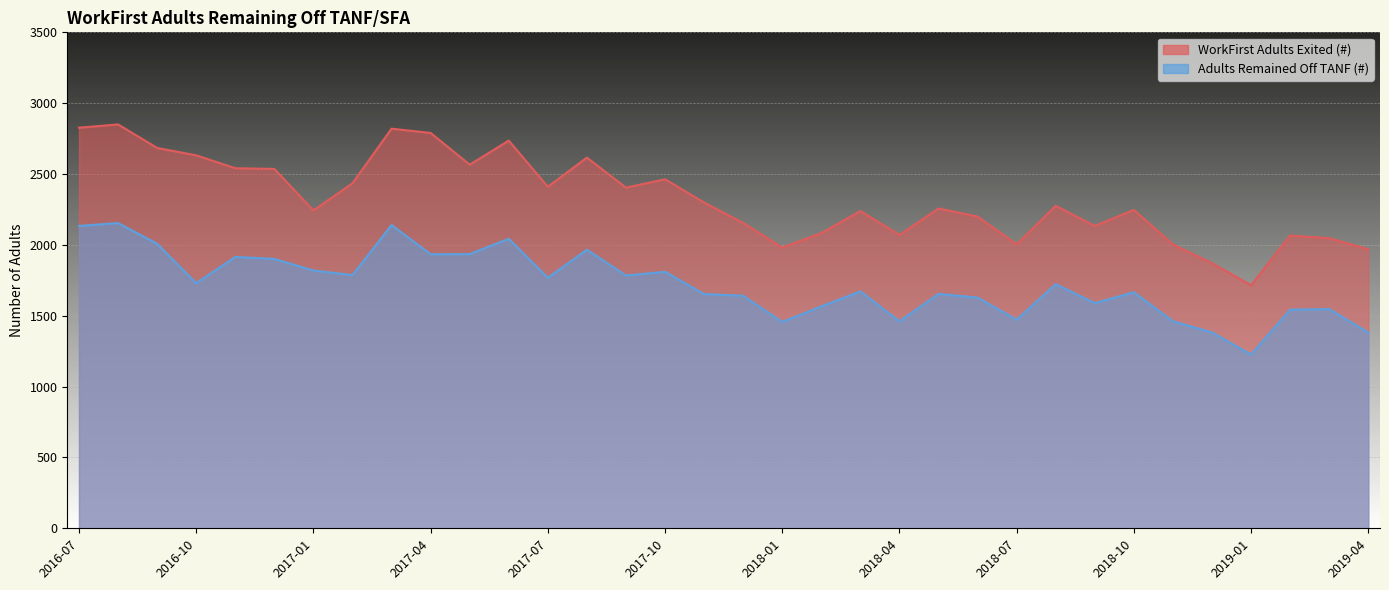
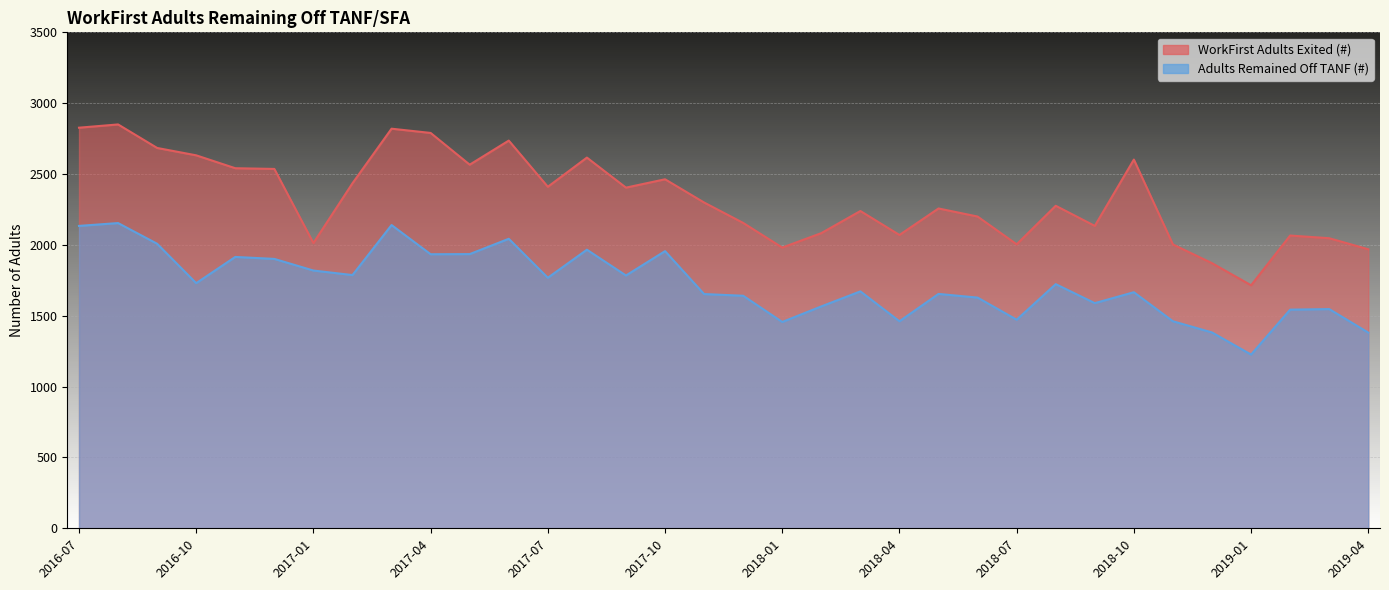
WorkFirst Adults Exited (#), 2017-01: 2240 -> 2010
Adults Remained Off TANF (#), 2017-10: 1810 -> 1960
WorkFirst Adults Exited (#), 2018-10: 2250 -> 2600
